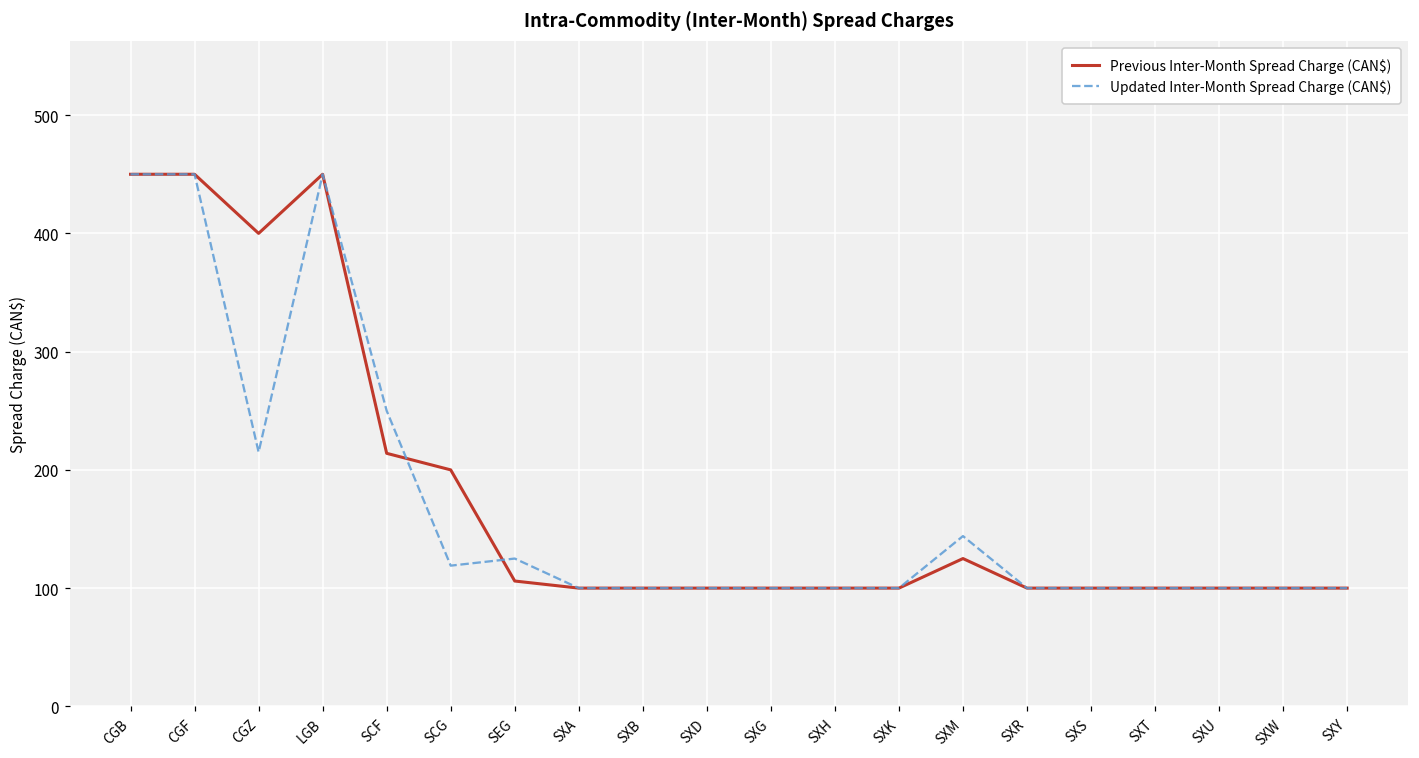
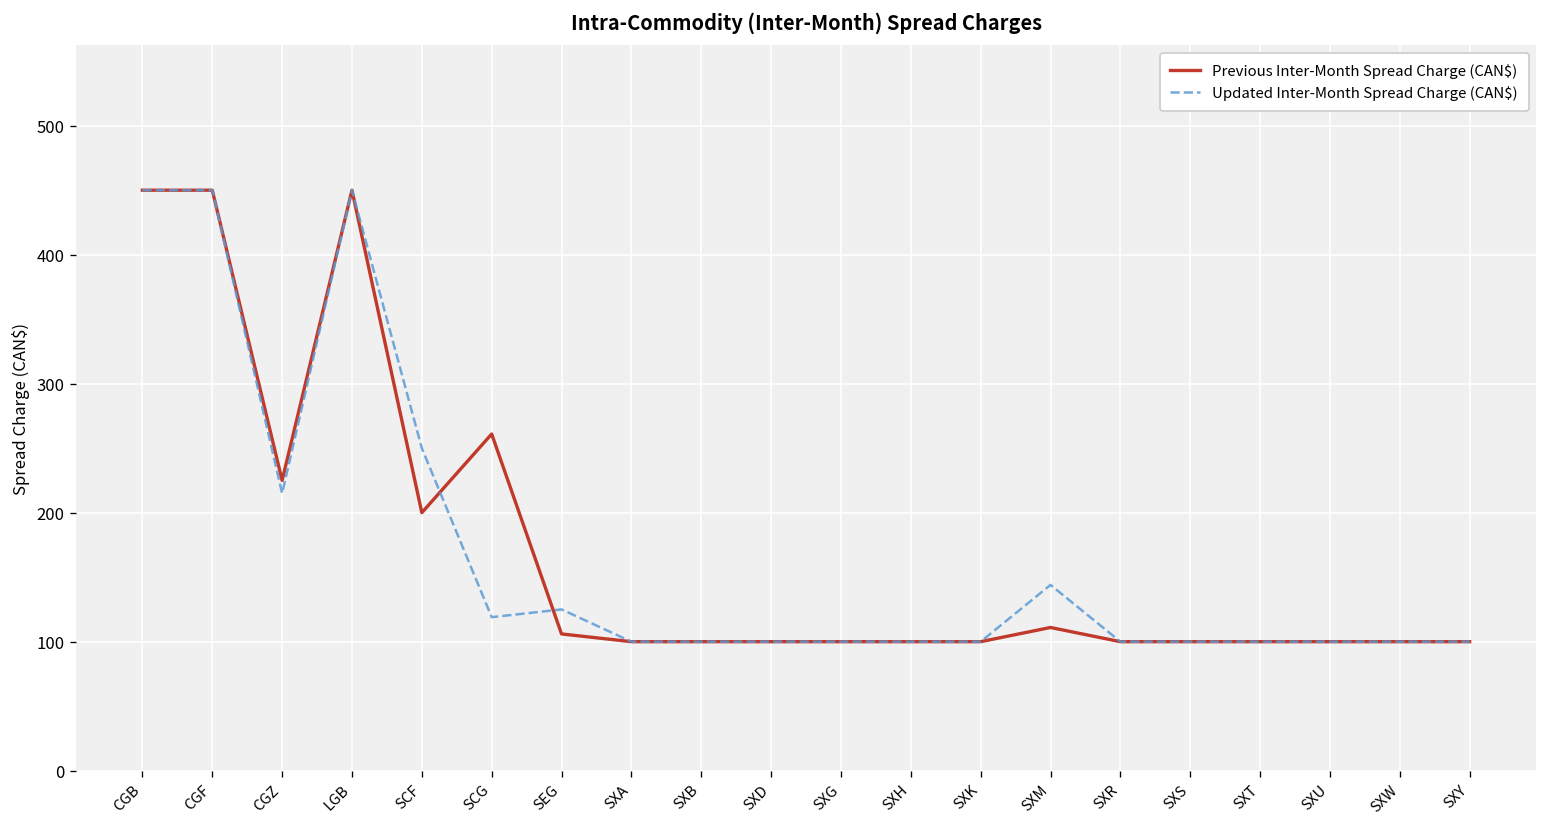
Previous Inter-Month Spread Charge (CAN$), CGZ: 400 -> 225
Previous Inter-Month Spread Charge (CAN$), SCF: 214 -> 200
Previous Inter-Month Spread Charge (CAN$), SCG: 200 -> 261
Previous Inter-Month Spread Charge (CAN$), SXM: 125 -> 111
